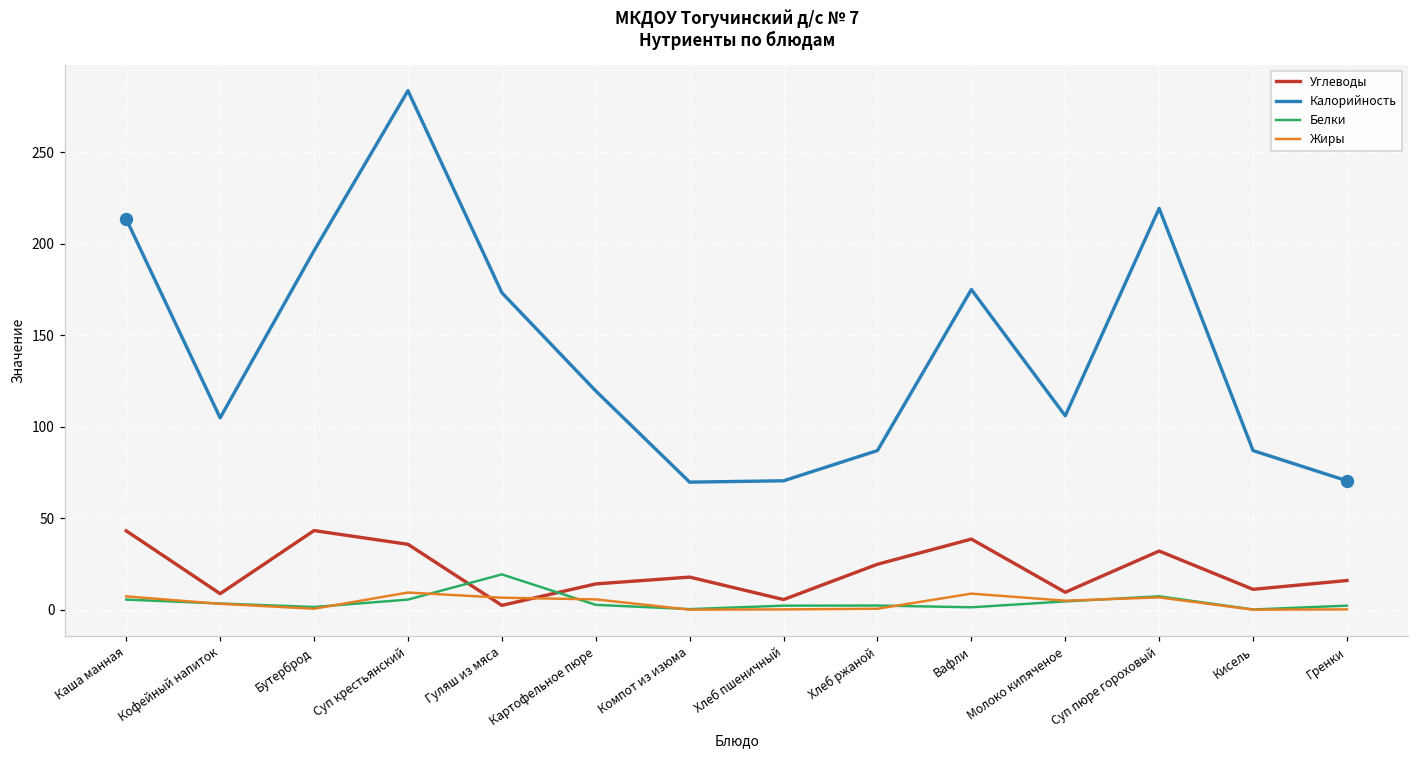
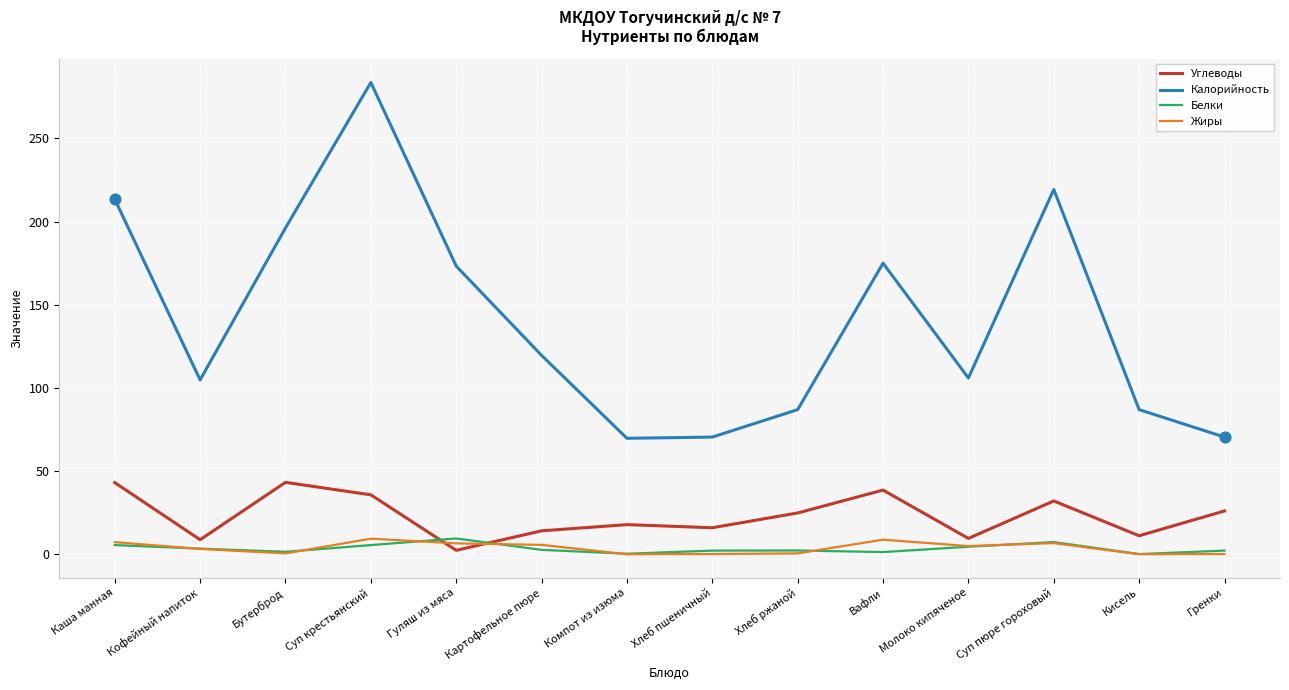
Белки, Гуляш из мяса: 19 -> 10
Углеводы, Хлеб пшеничный: 6 -> 16
Углеводы, Гренки: 16 -> 26
